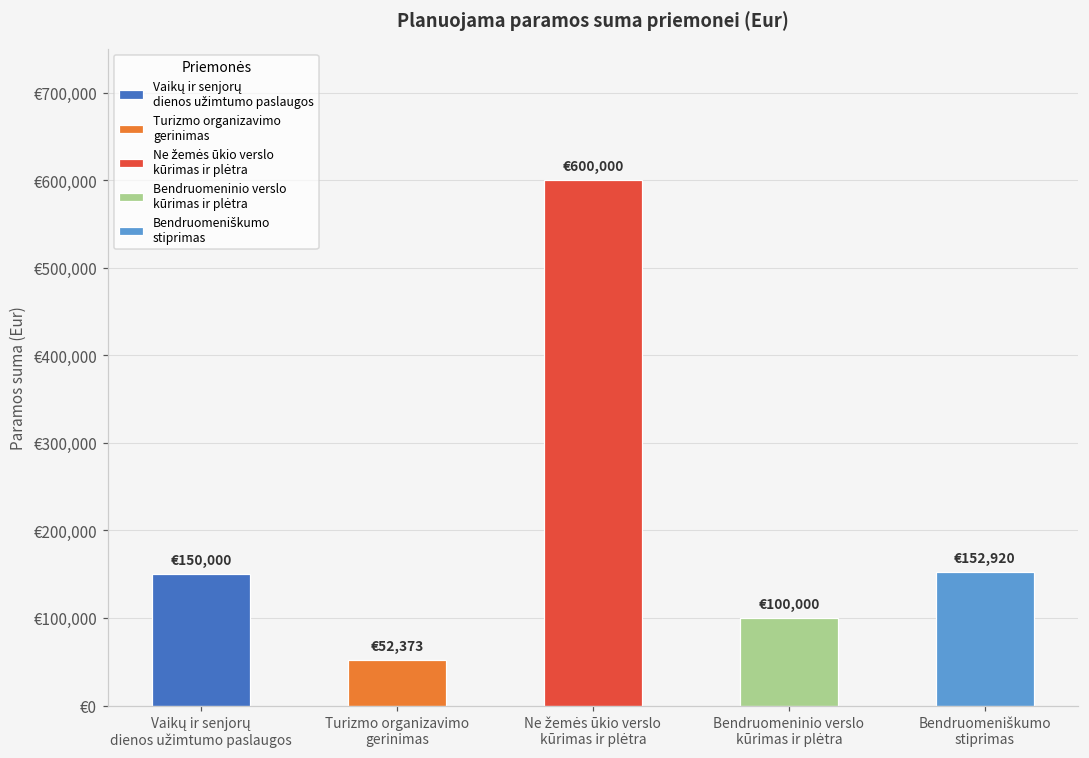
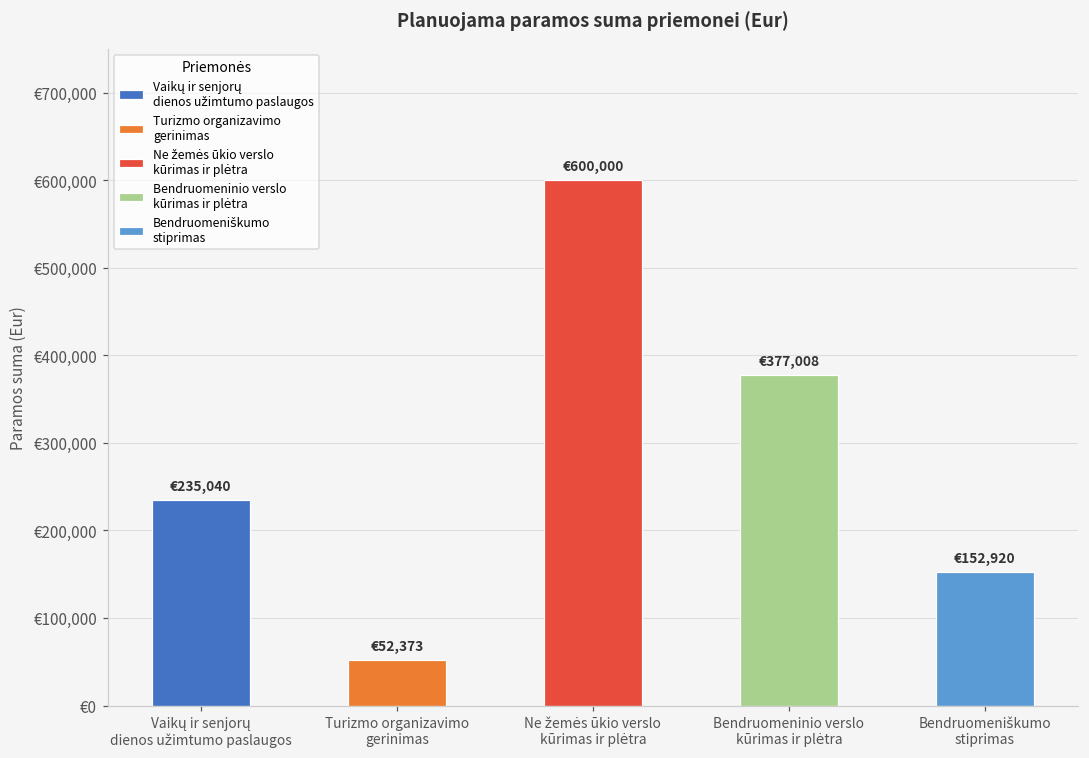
Vaikų ir senjorų dienos užimtumo paslaugos: €150,000 -> €235,040
Bendruomeninio verslo kūrimas ir plėtra: €100,000 -> €377,008
